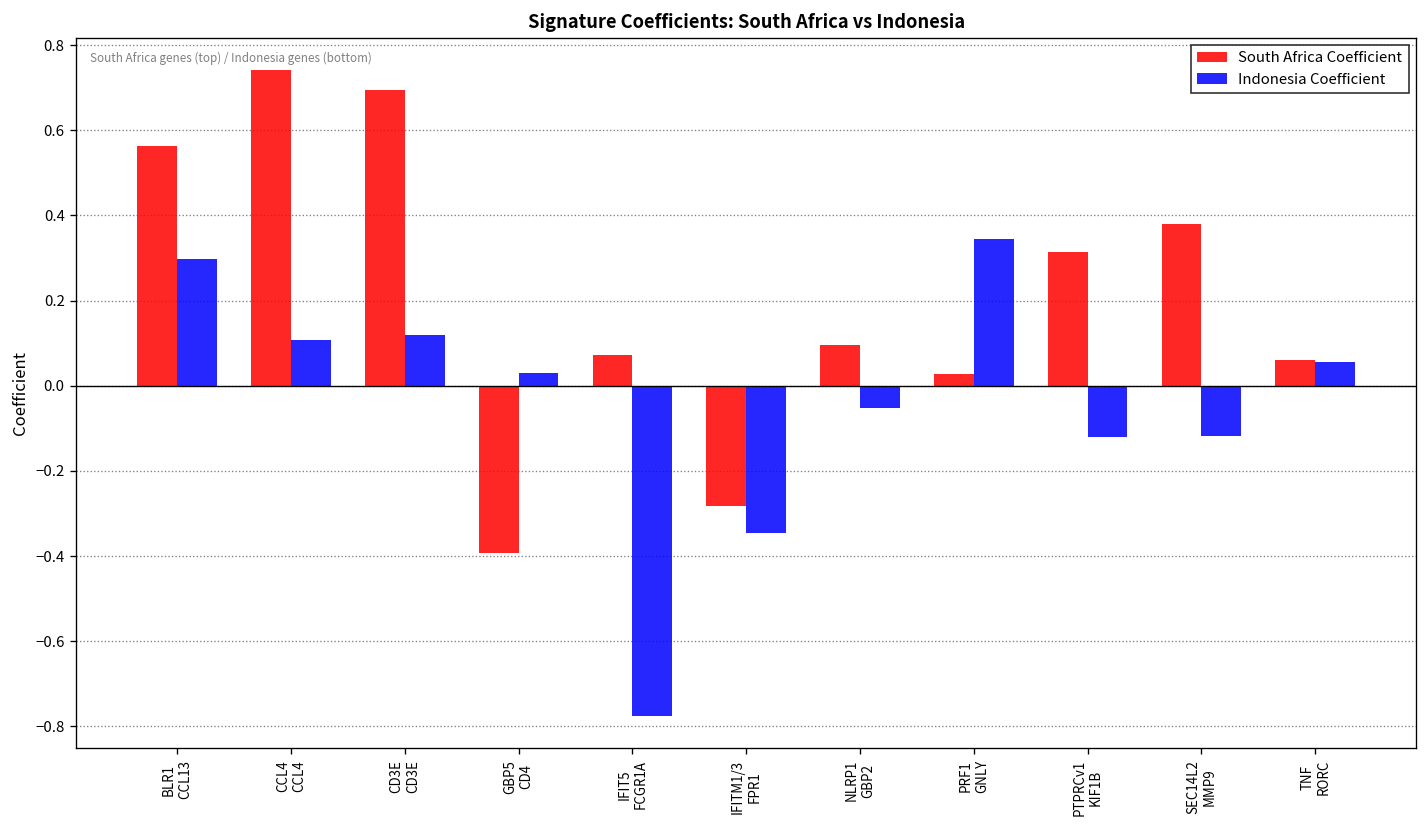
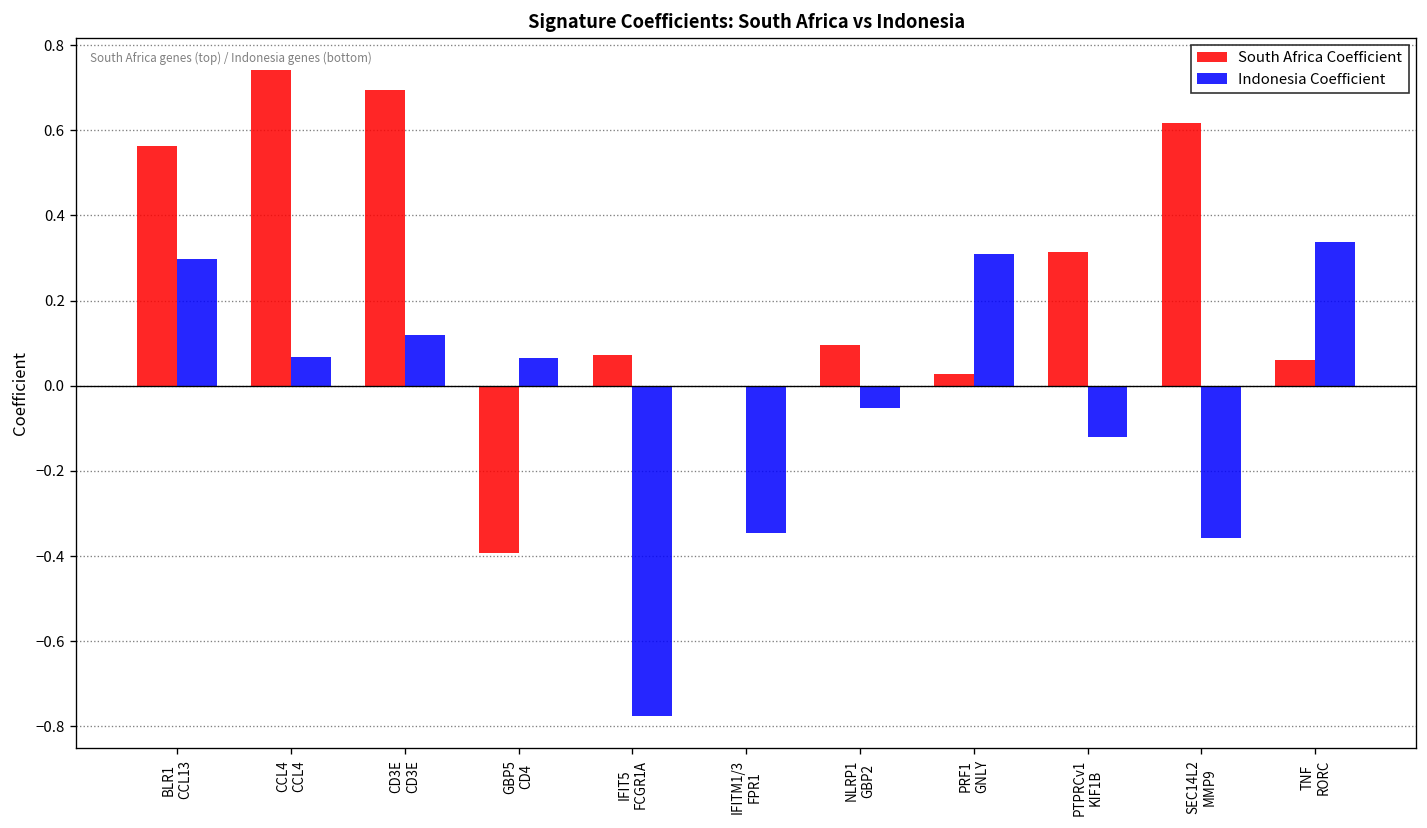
Indonesia Coefficient, CCL4 CCL4: 0.11 -> 0.07
Indonesia Coefficient, GBP5 CD4: 0.03 -> 0.06
South Africa Coefficient, IFITM1/3 FPR1: -0.28 -> 0.00
Indonesia Coefficient, PRF1 GNLY: 0.34 -> 0.31
South Africa Coefficient, SEC14L2 MMP9: 0.38 -> 0.62
Indonesia Coefficient, SEC14L2 MMP9: -0.12 -> -0.36
Indonesia Coefficient, TNF RORC: 0.06 -> 0.34
